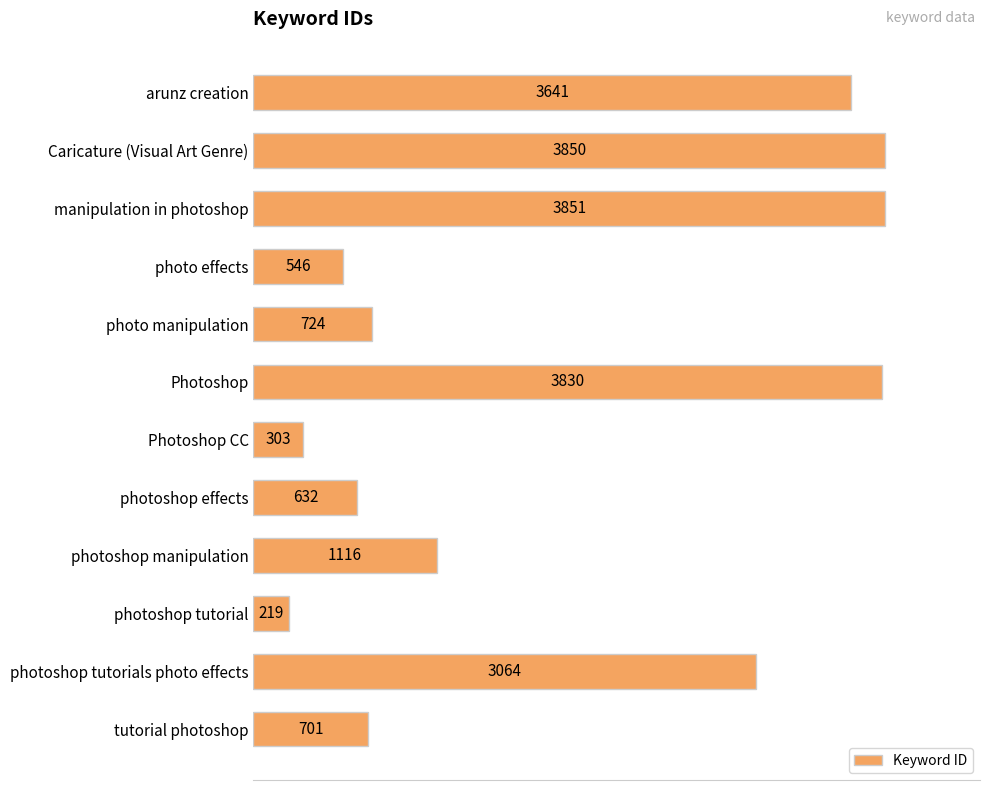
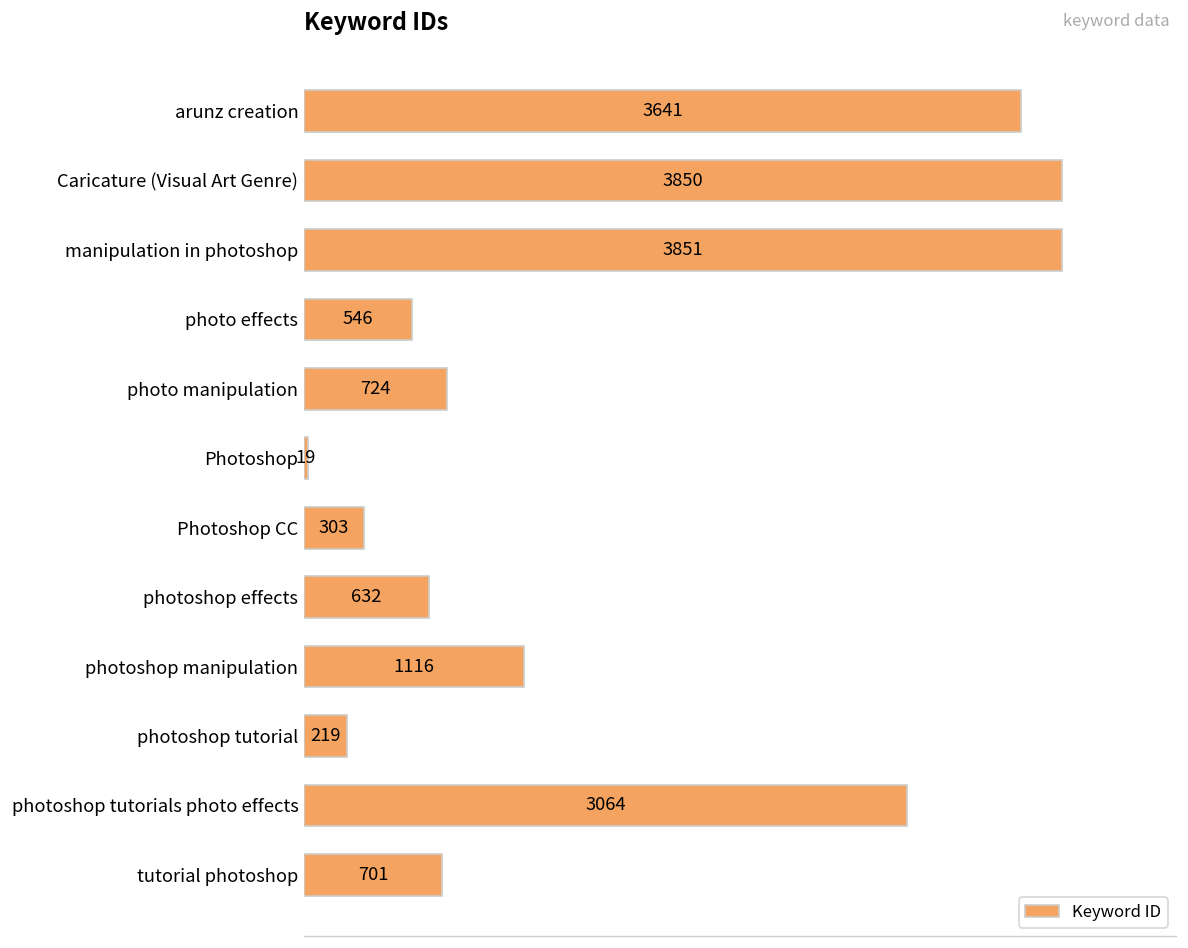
Photoshop: 3830 -> 19
